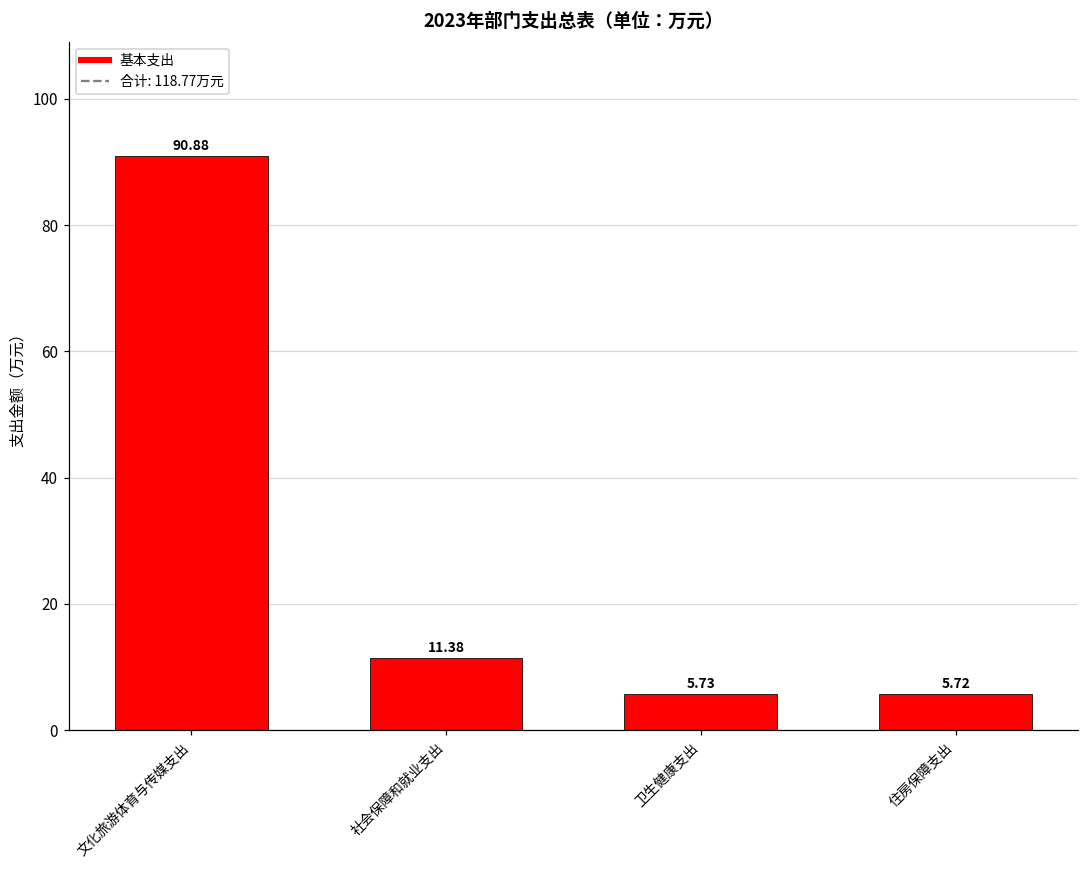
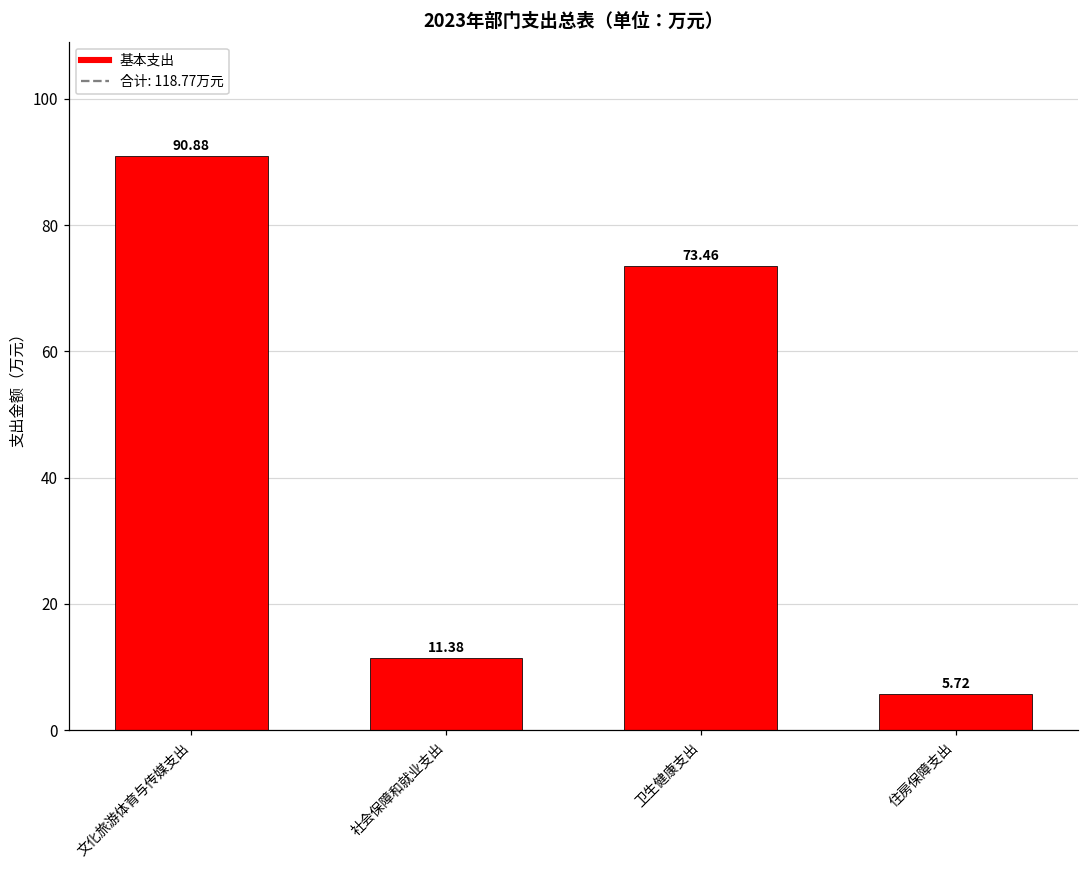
卫生健康支出: 5.73 -> 73.46
